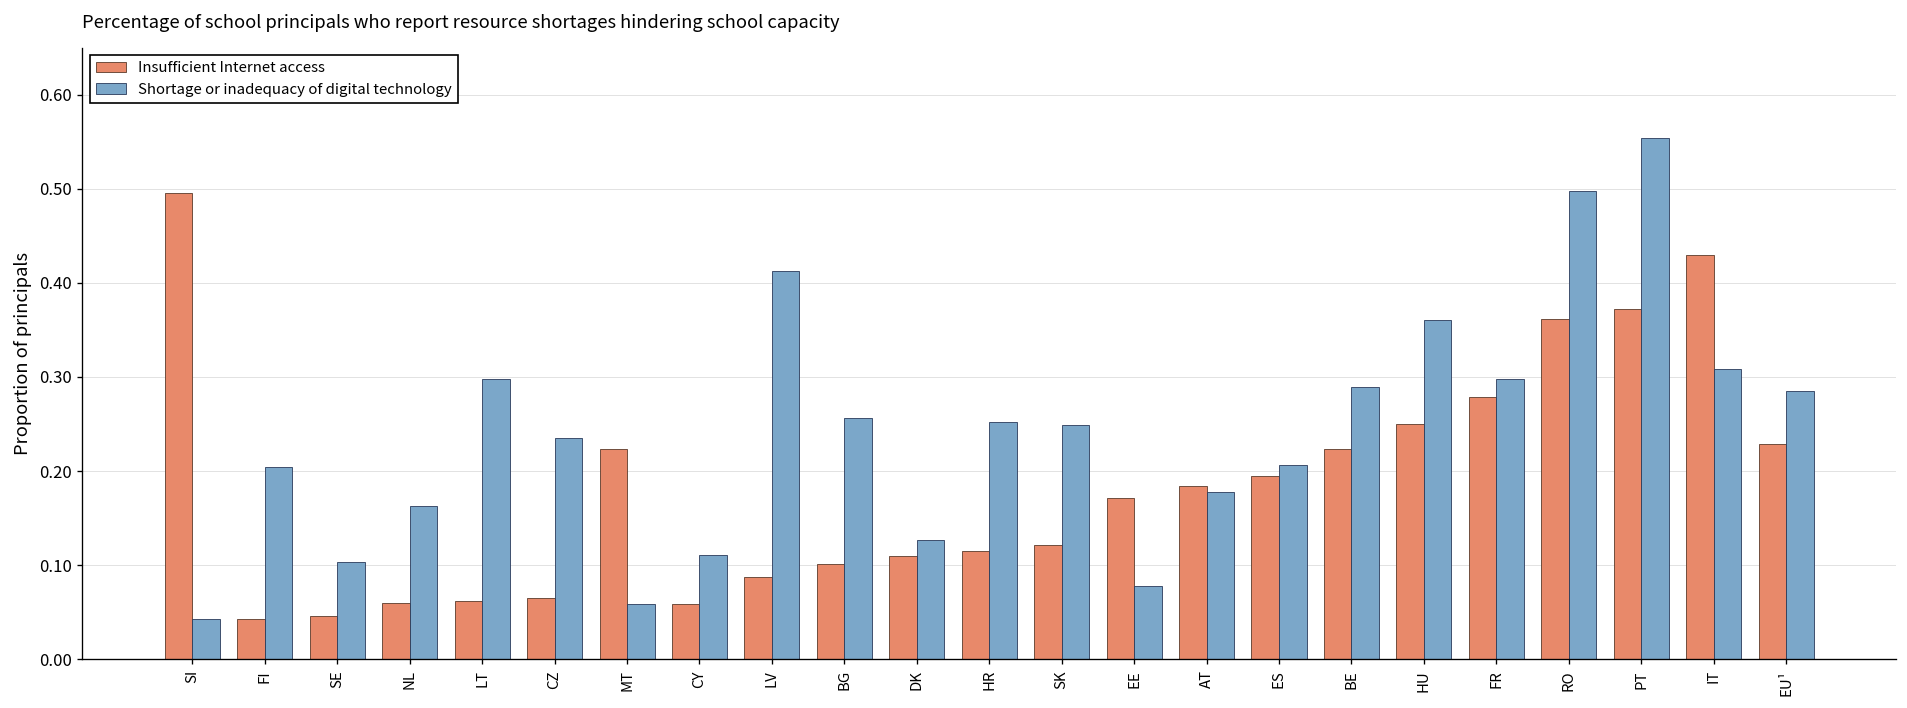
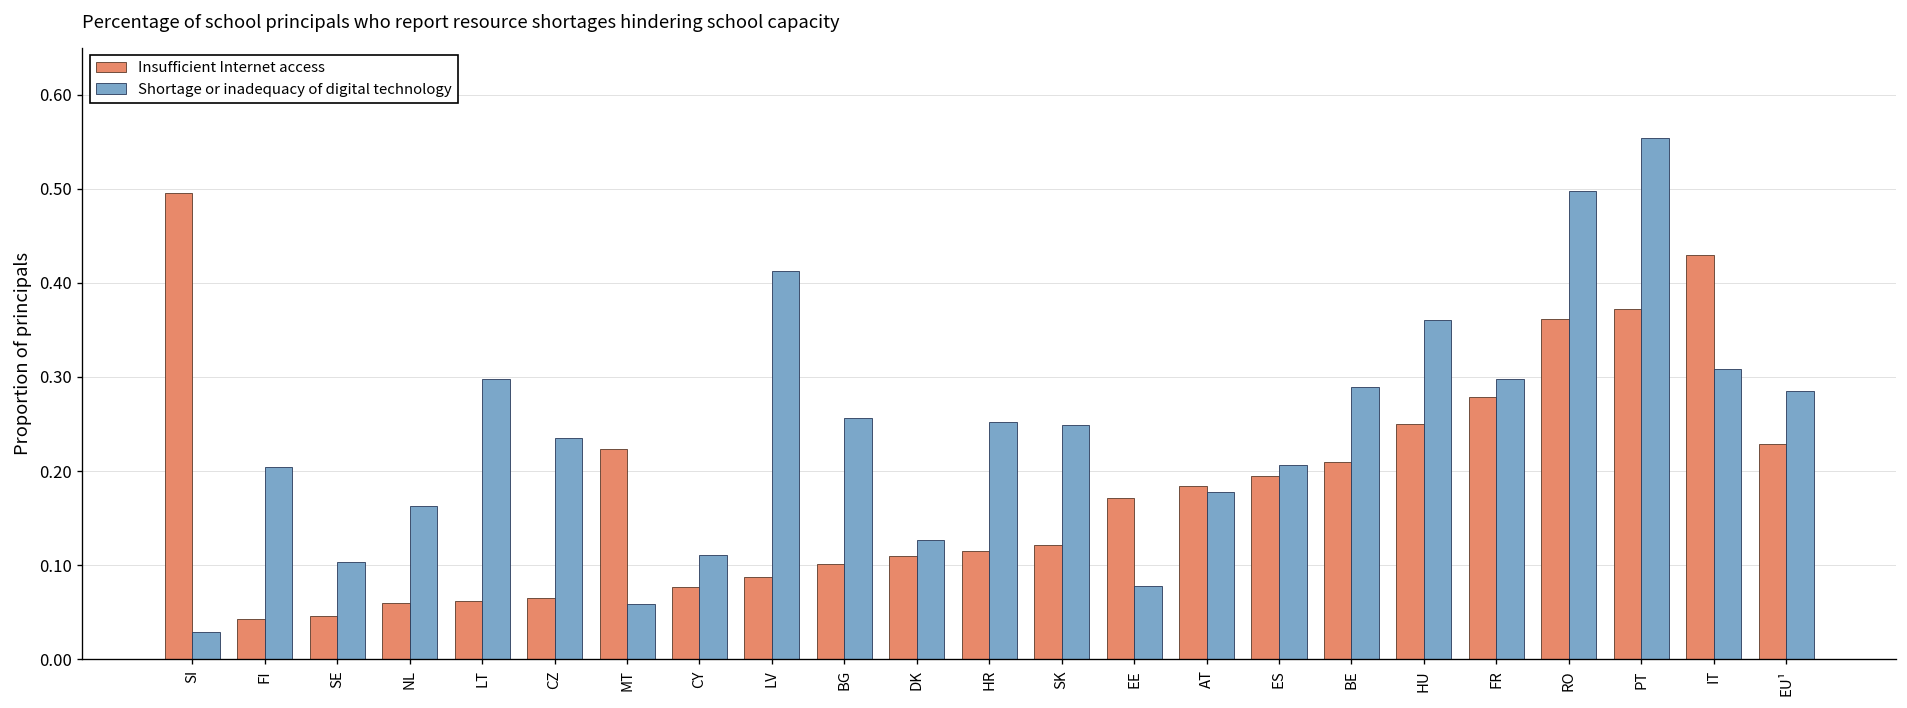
Shortage or inadequacy of digital technology, SI: 0.04 -> 0.03
Insufficient Internet access, CY: 0.06 -> 0.08
Insufficient Internet access, BE: 0.22 -> 0.21
